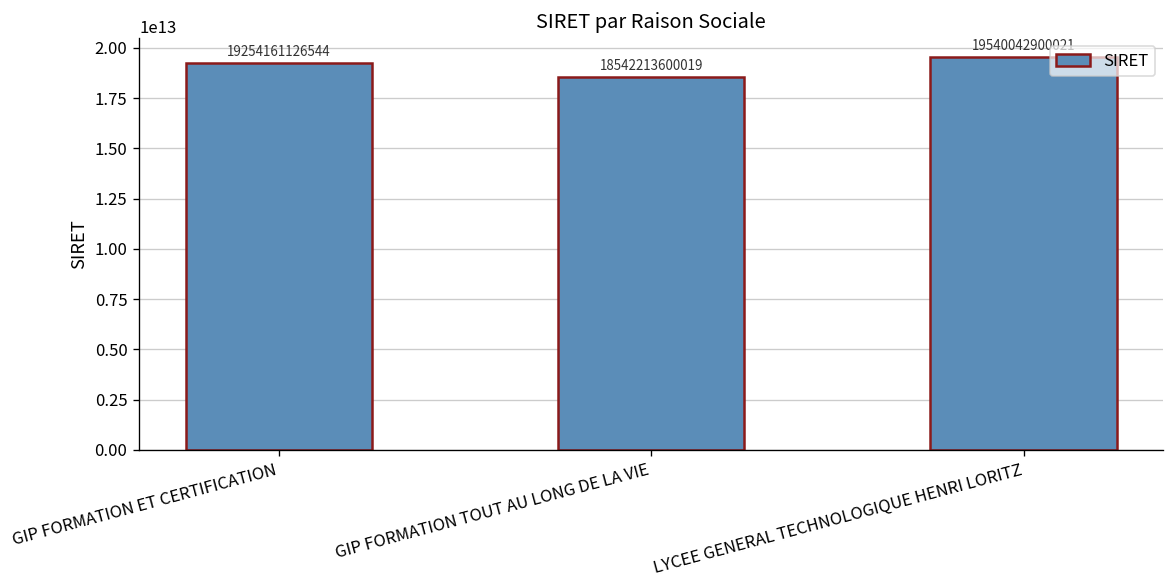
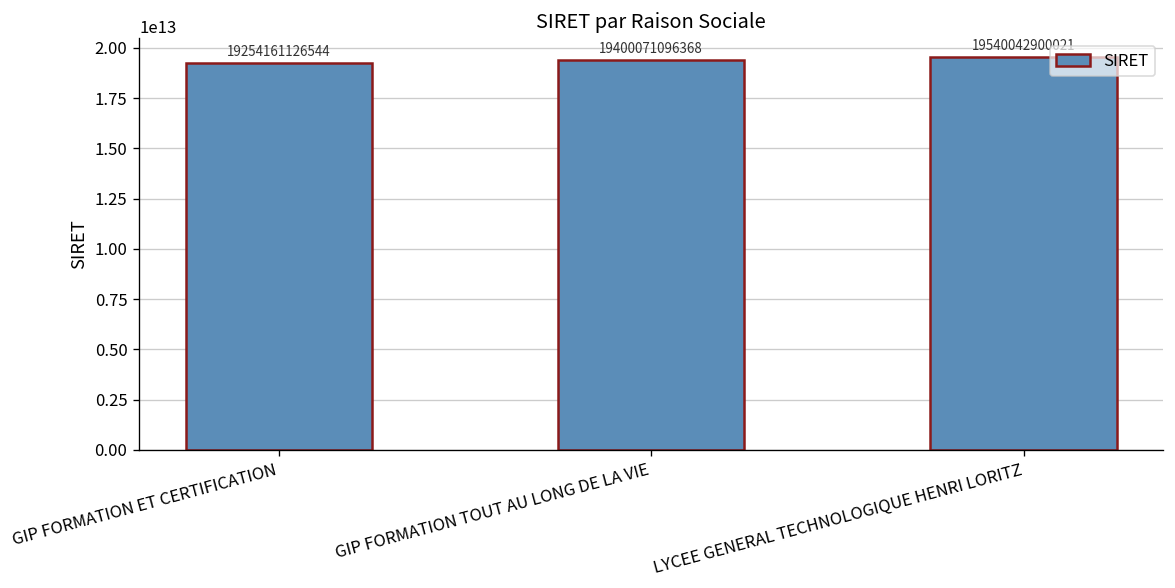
GIP FORMATION TOUT AU LONG DE LA VIE: 18542213600019 -> 19400071096368
